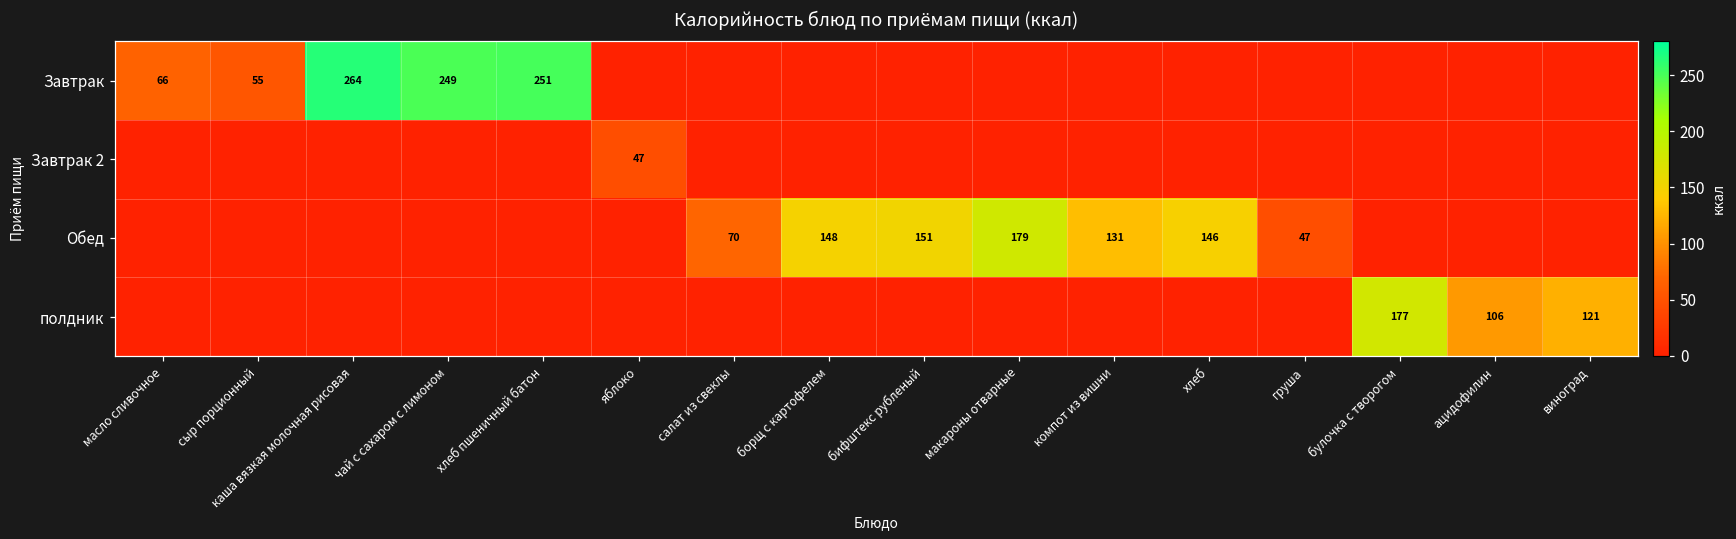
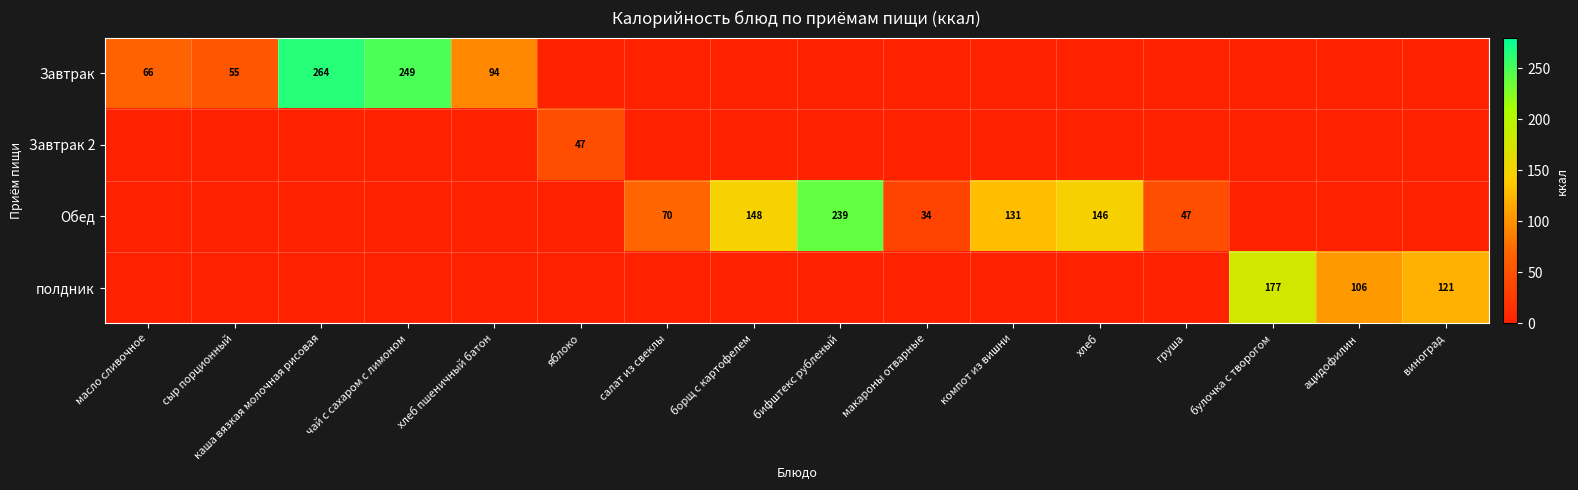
Завтрак, хлеб пшеничный батон: 251 -> 94
Обед, бифштекс рубленый: 151 -> 239
Обед, макароны отварные: 179 -> 34
